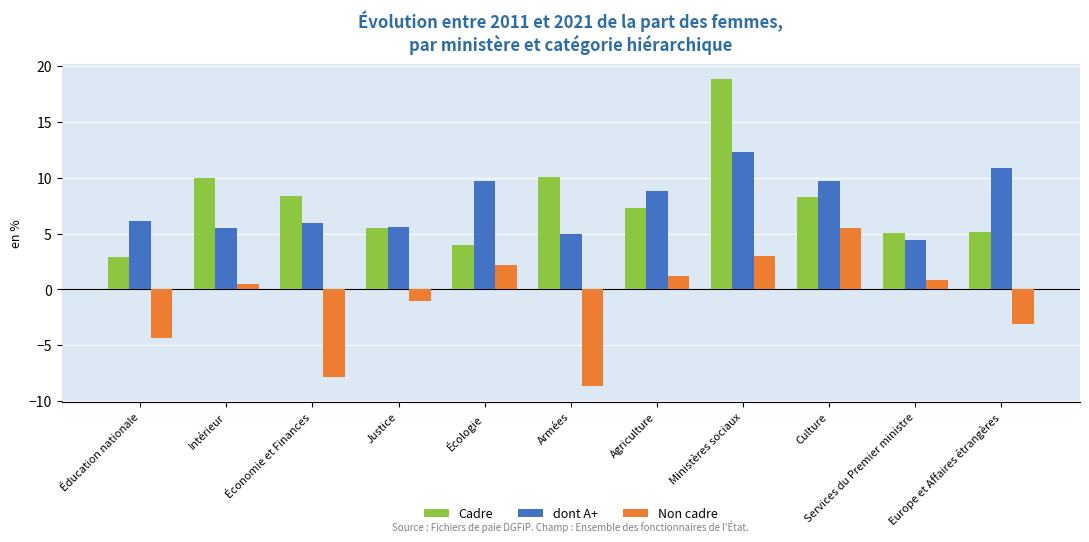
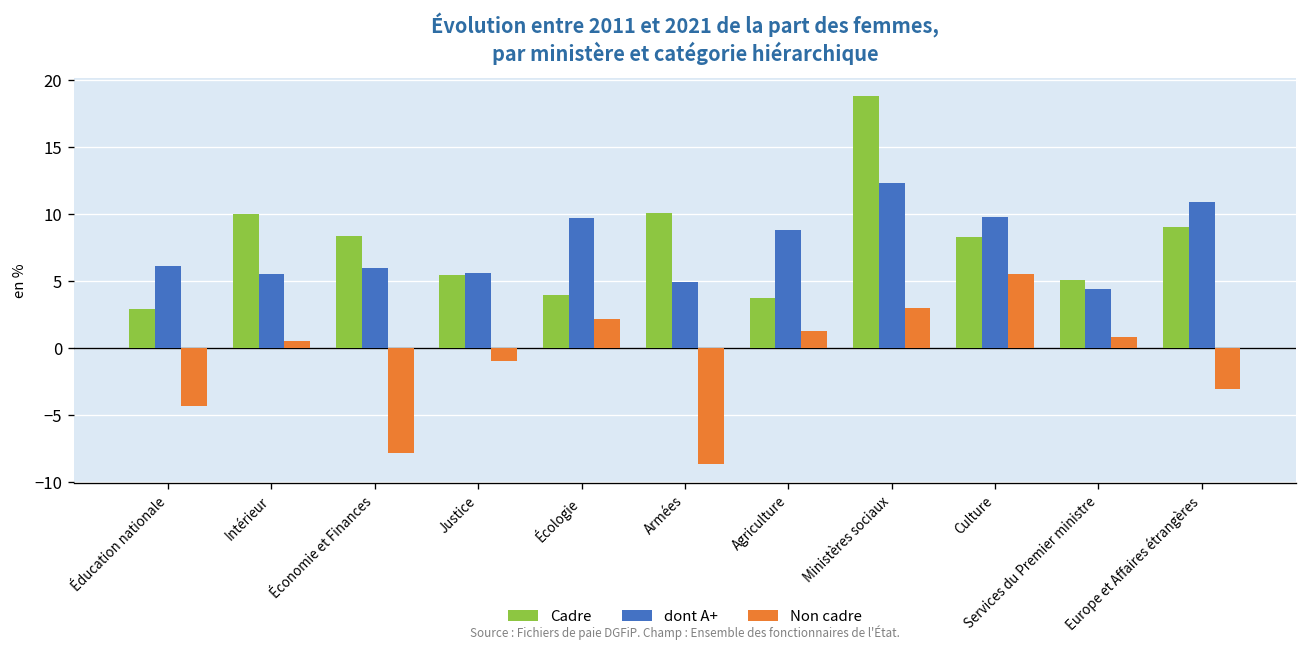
Cadre, Agriculture: 7.3 -> 3.7
Cadre, Europe et Affaires étrangères: 5.1 -> 9.0
